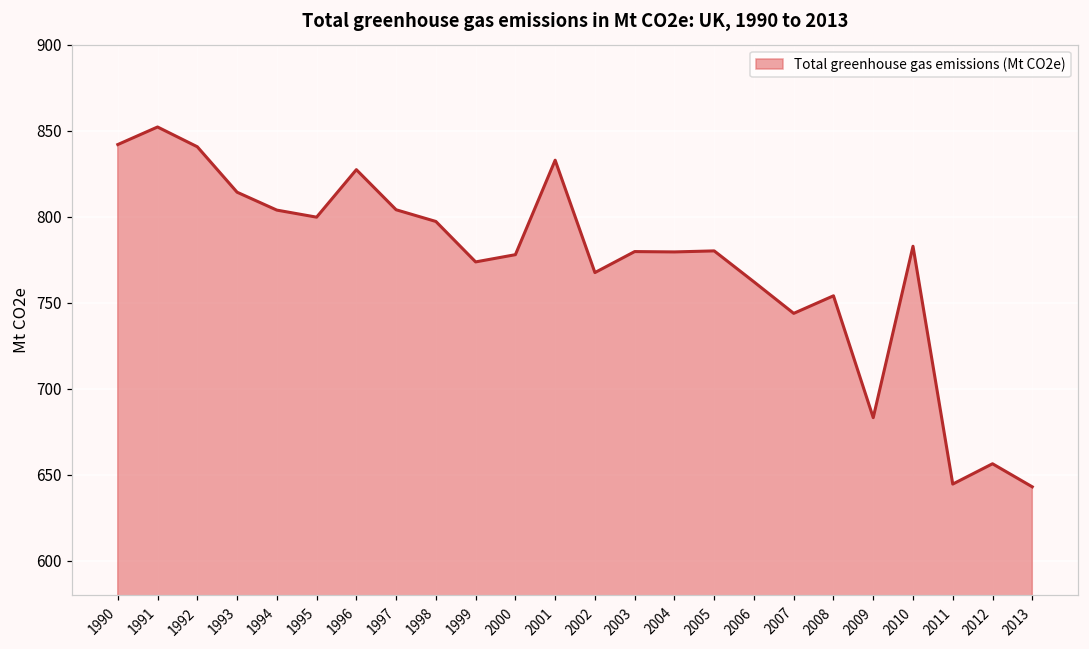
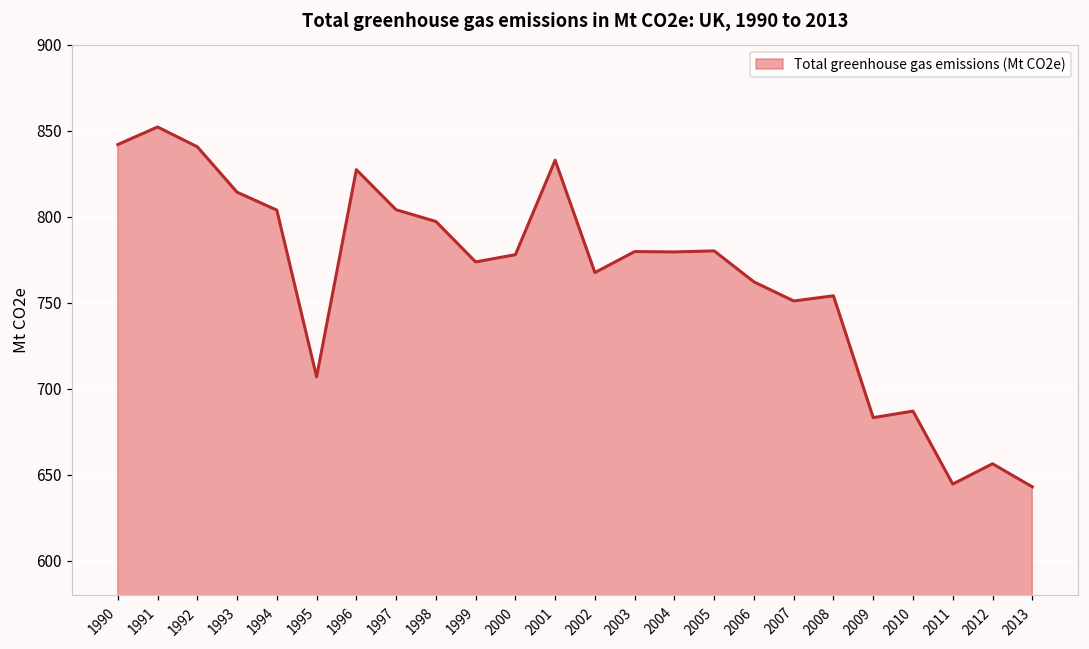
1995: 800 -> 707
2007: 744 -> 751
2010: 783 -> 687
